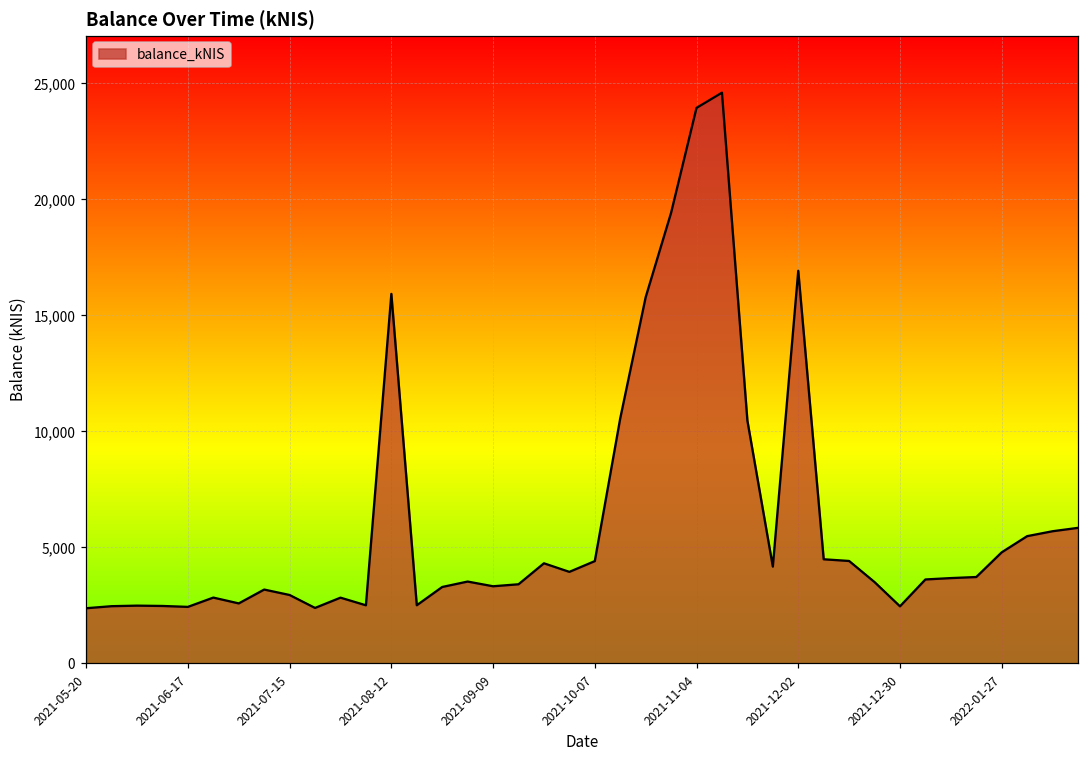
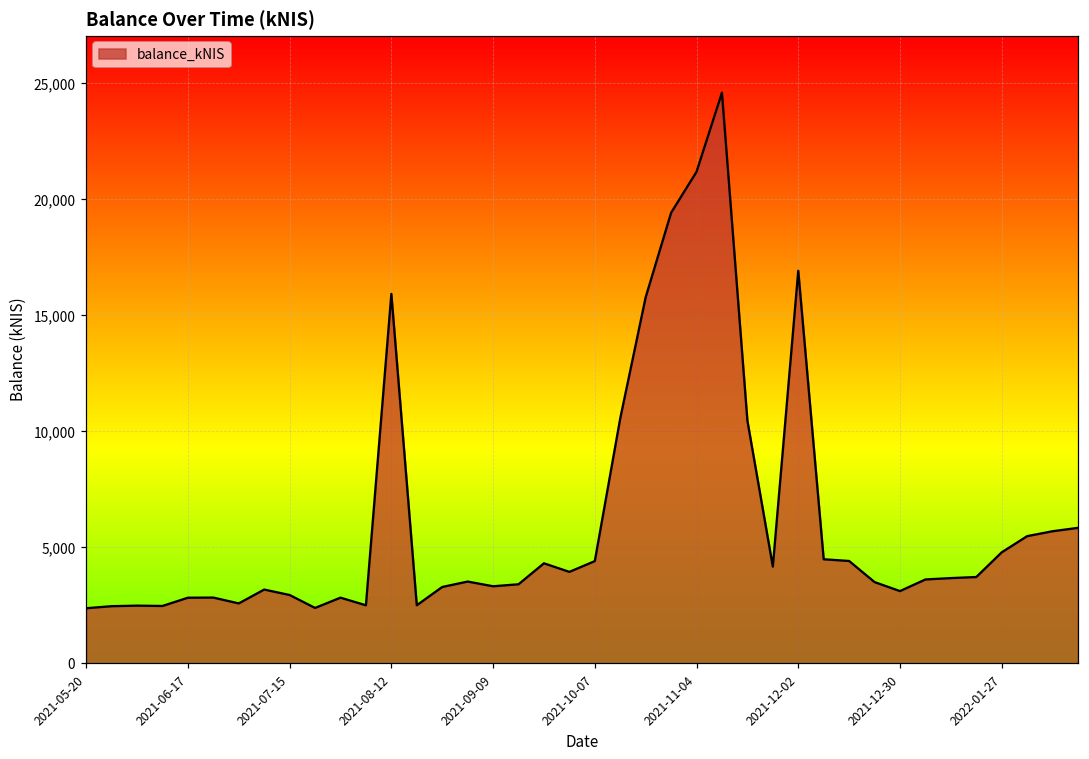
2021-06-17: 2,400 -> 2,800
2021-11-04: 23,900 -> 21,200
2021-12-30: 2,500 -> 3,100
